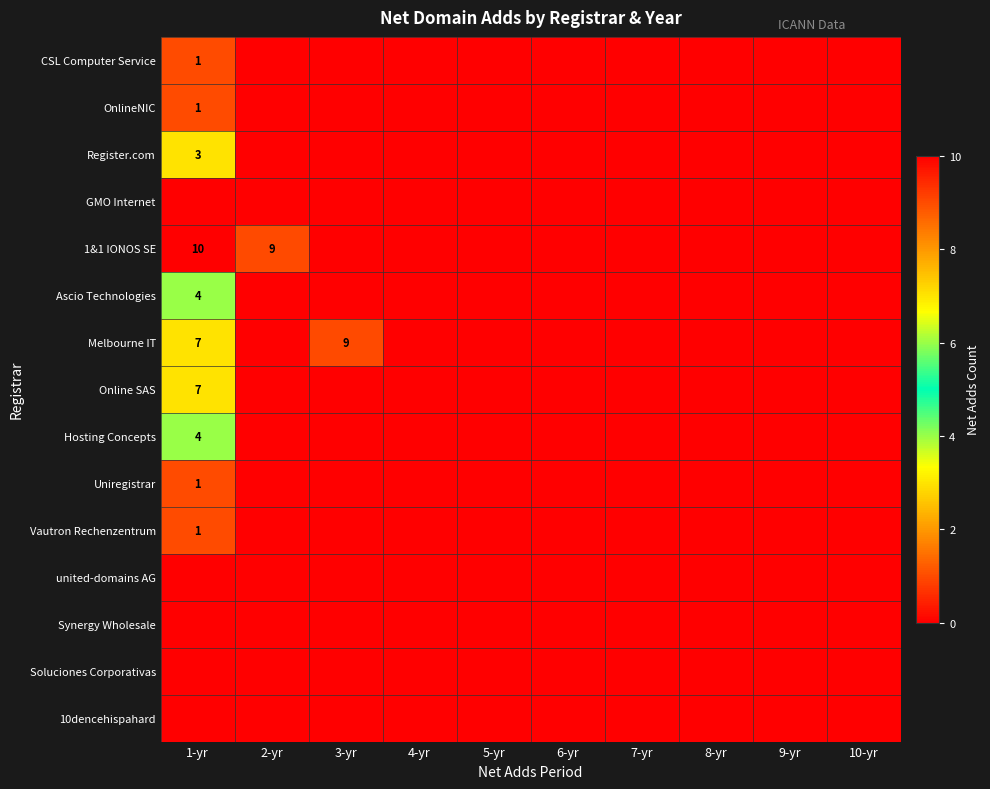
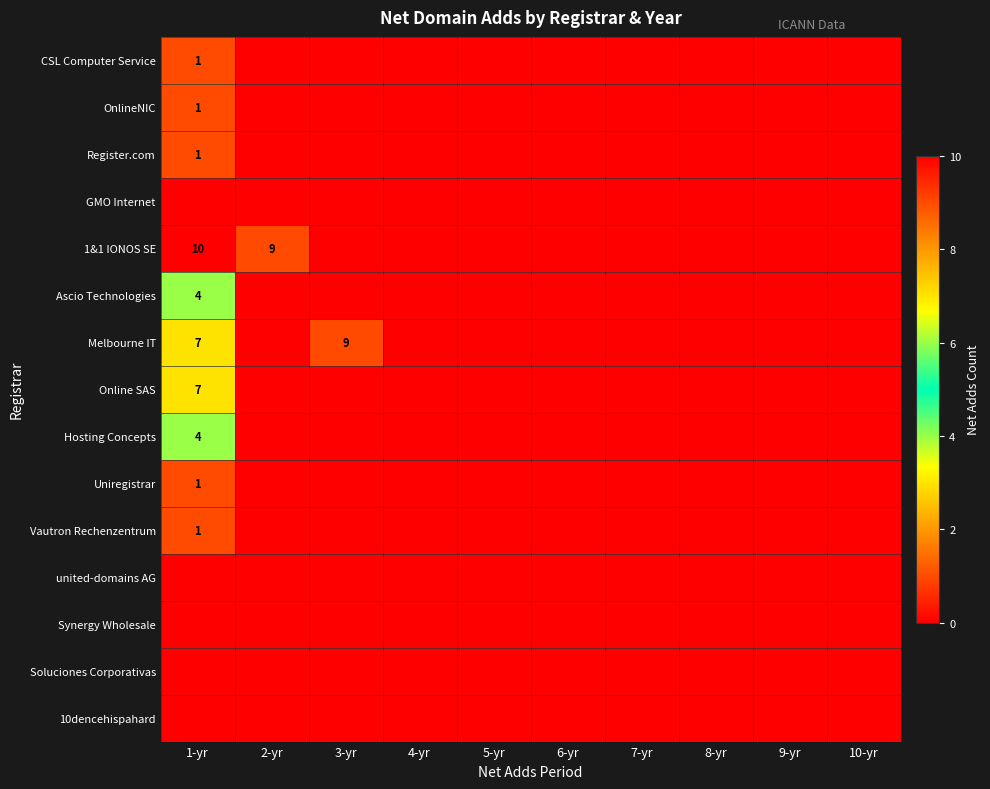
Register.com, 1-yr: 3 -> 1
